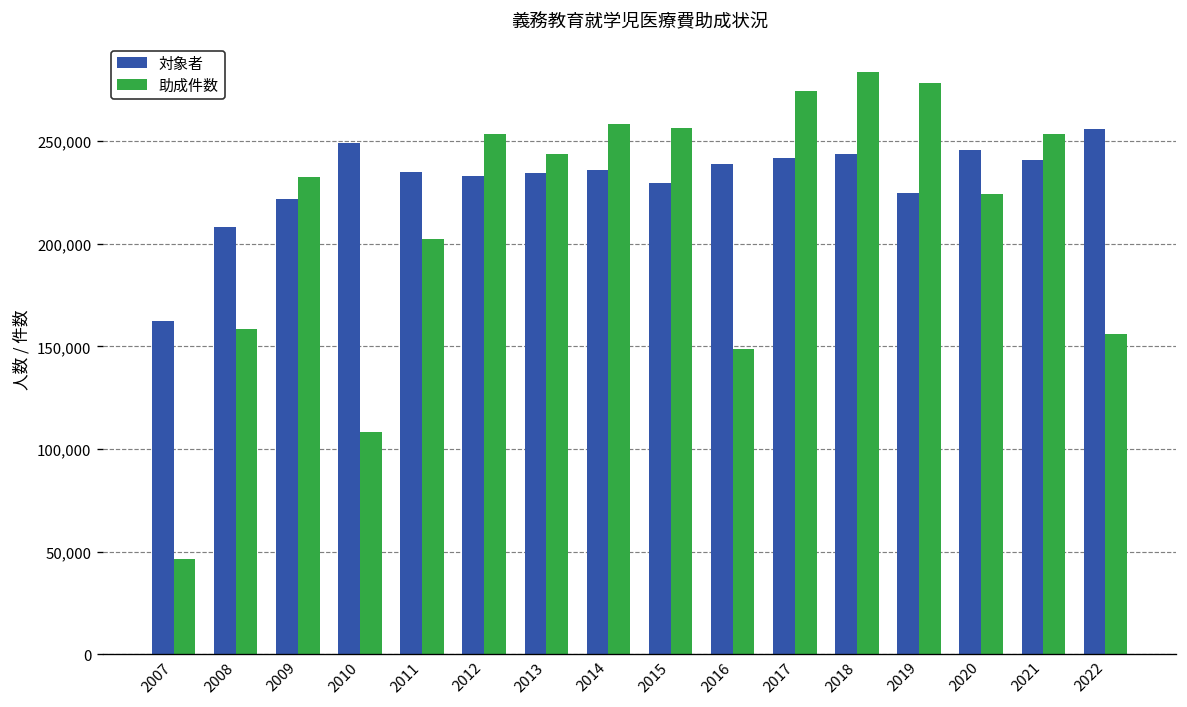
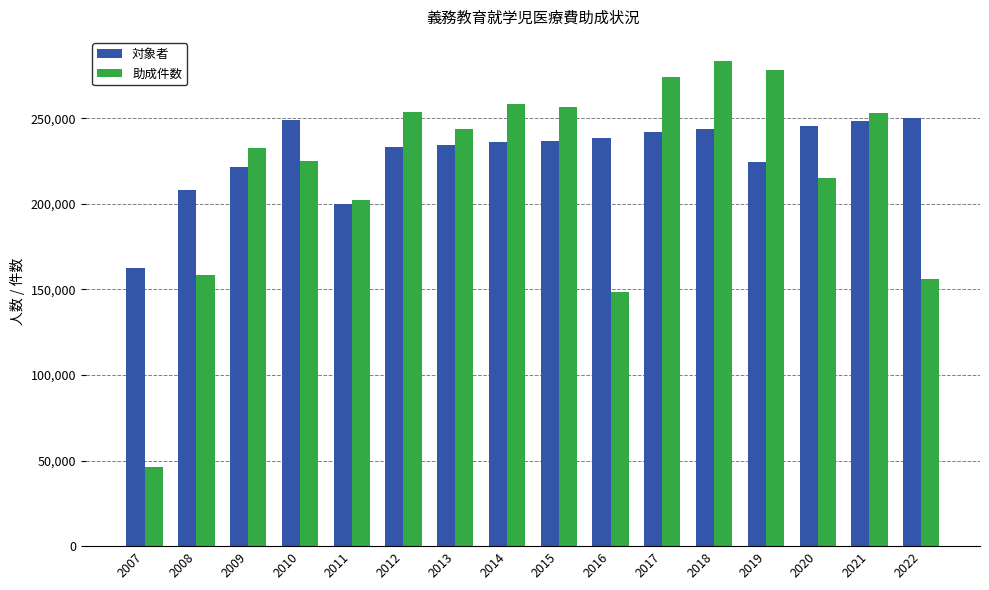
助成件数, 2010: 108,000 -> 225,000
対象者, 2011: 235,000 -> 200,000
対象者, 2015: 229,000 -> 237,000
助成件数, 2020: 224,000 -> 215,000
対象者, 2021: 241,000 -> 248,000
対象者, 2022: 256,000 -> 250,000
